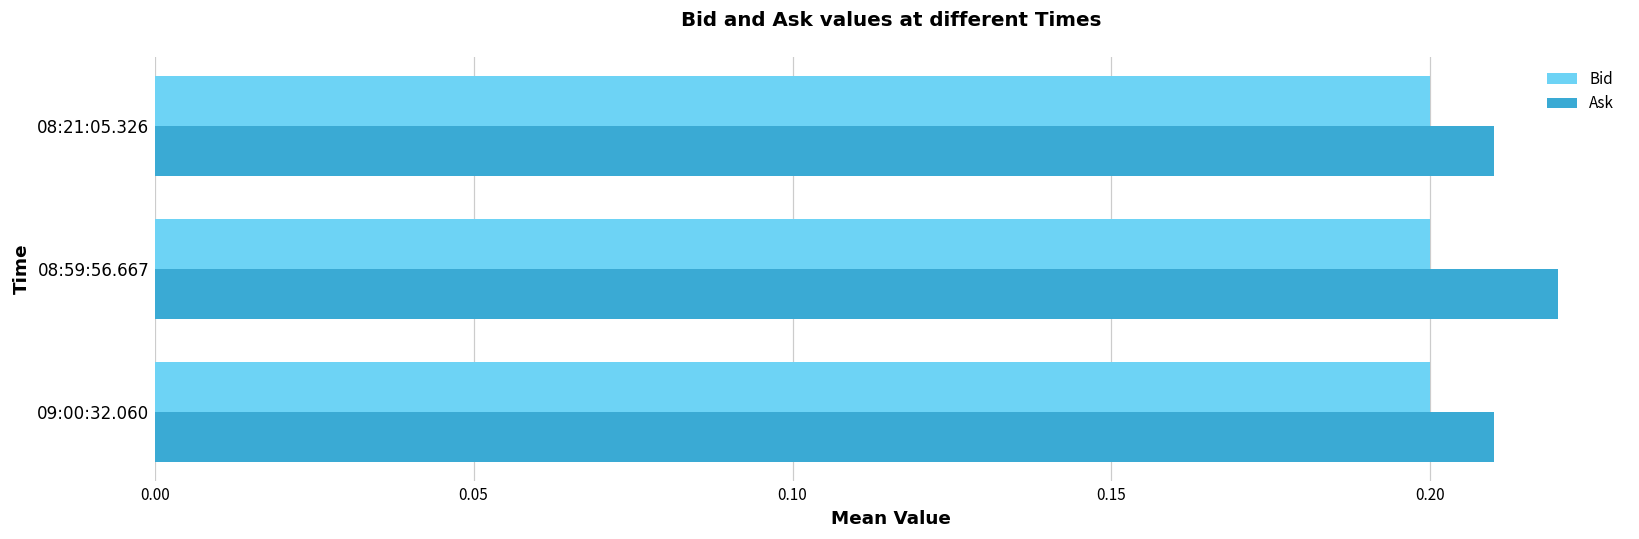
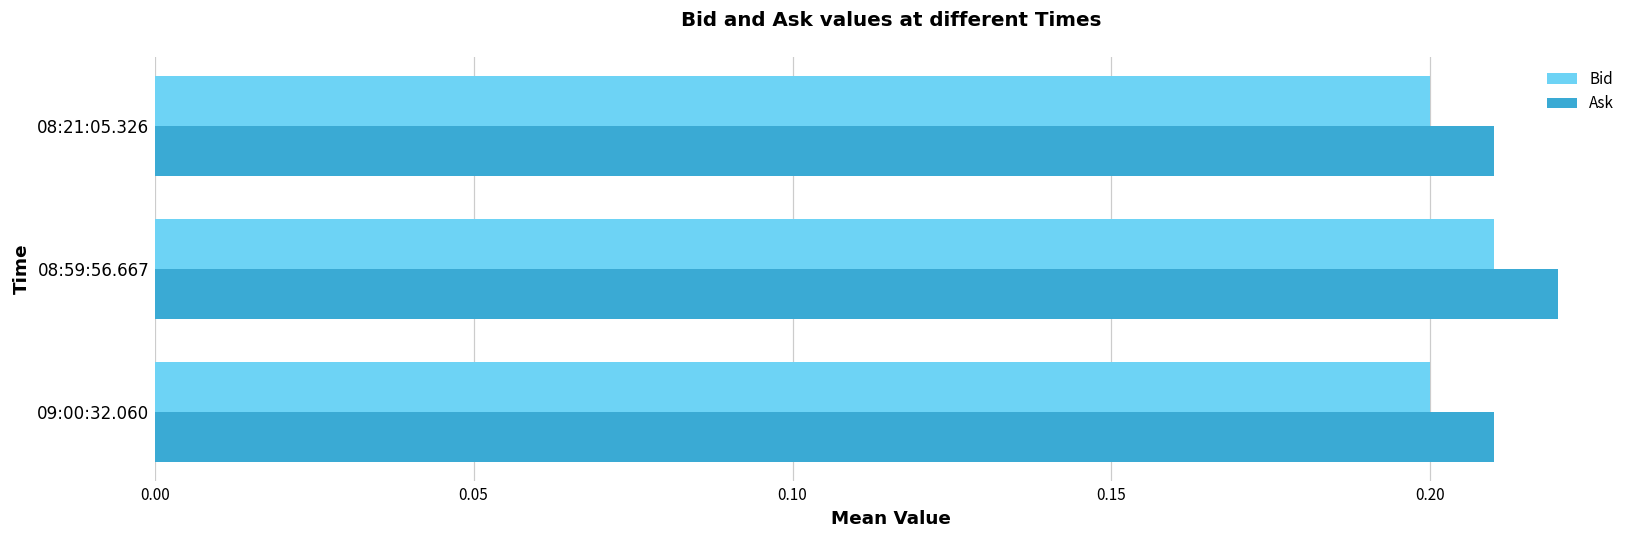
Bid, 08:59:56.667: 0.20 -> 0.21
